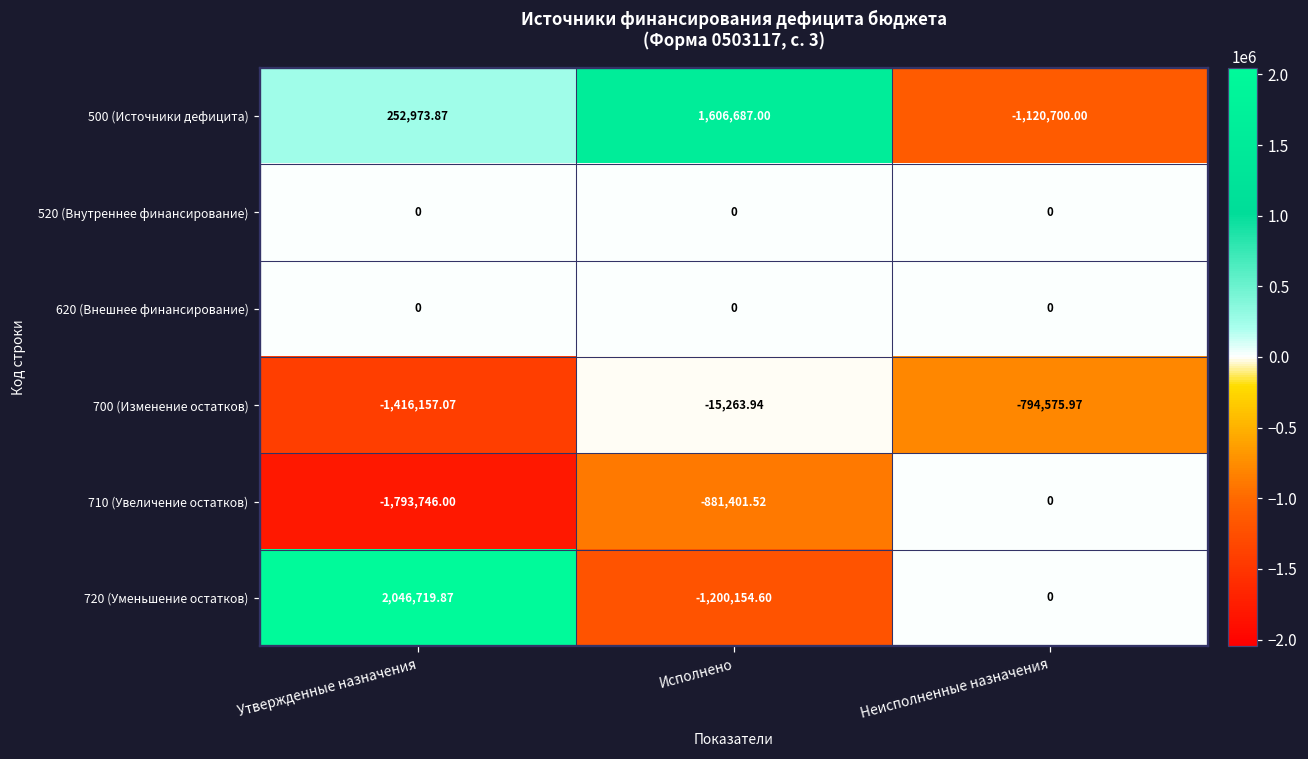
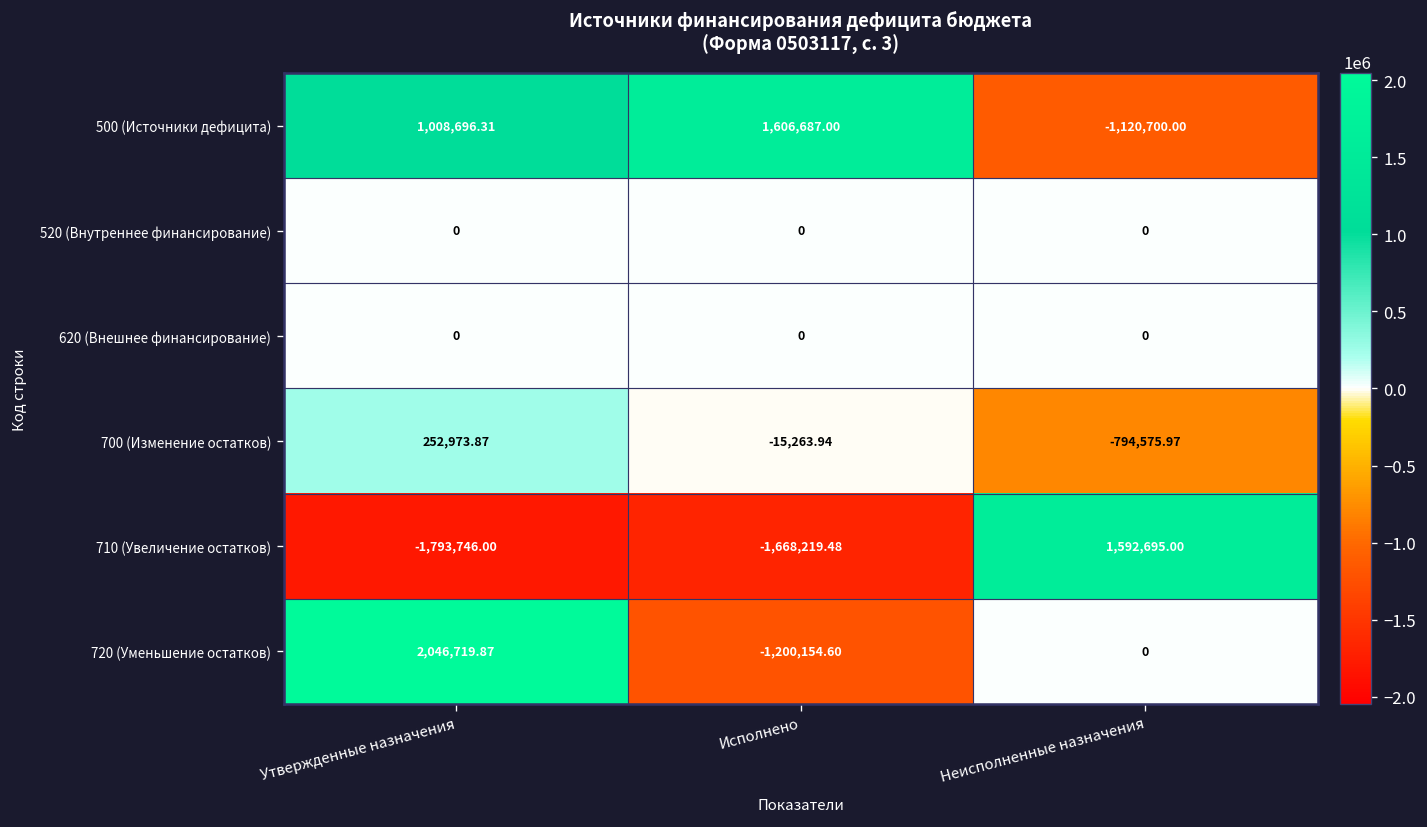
500 (Источники дефицита), Утвержденные назначения: 252,973.87 -> 1,008,696.31
700 (Изменение остатков), Утвержденные назначения: -1,416,157.07 -> 252,973.87
710 (Увеличение остатков), Исполнено: -881,401.52 -> -1,668,219.48
710 (Увеличение остатков), Неисполненные назначения: 0 -> 1,592,695.00
